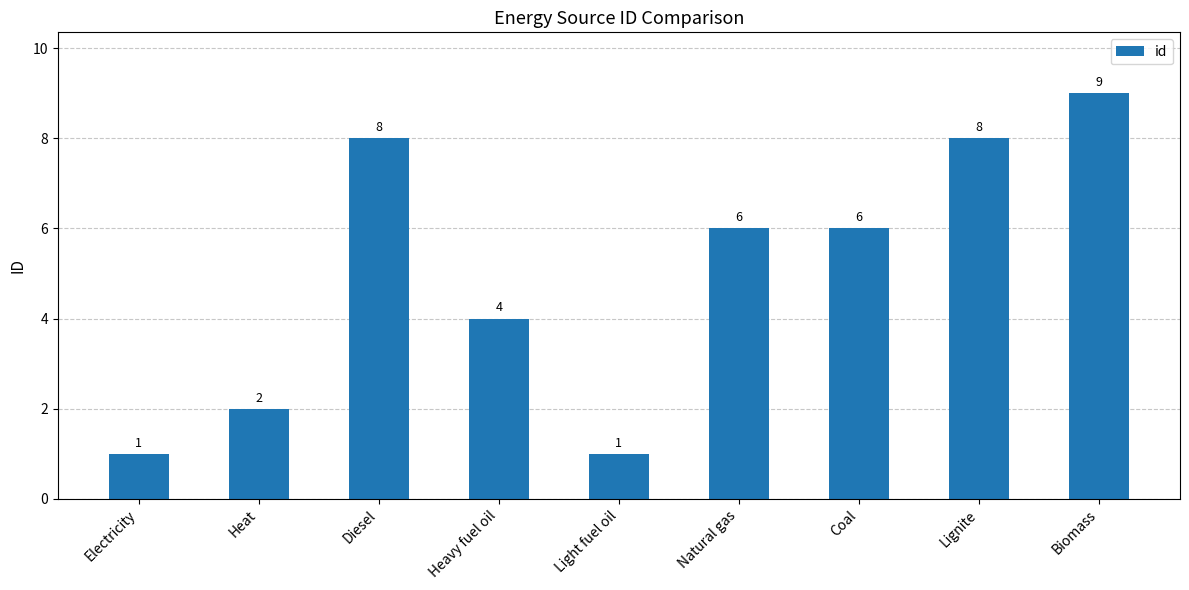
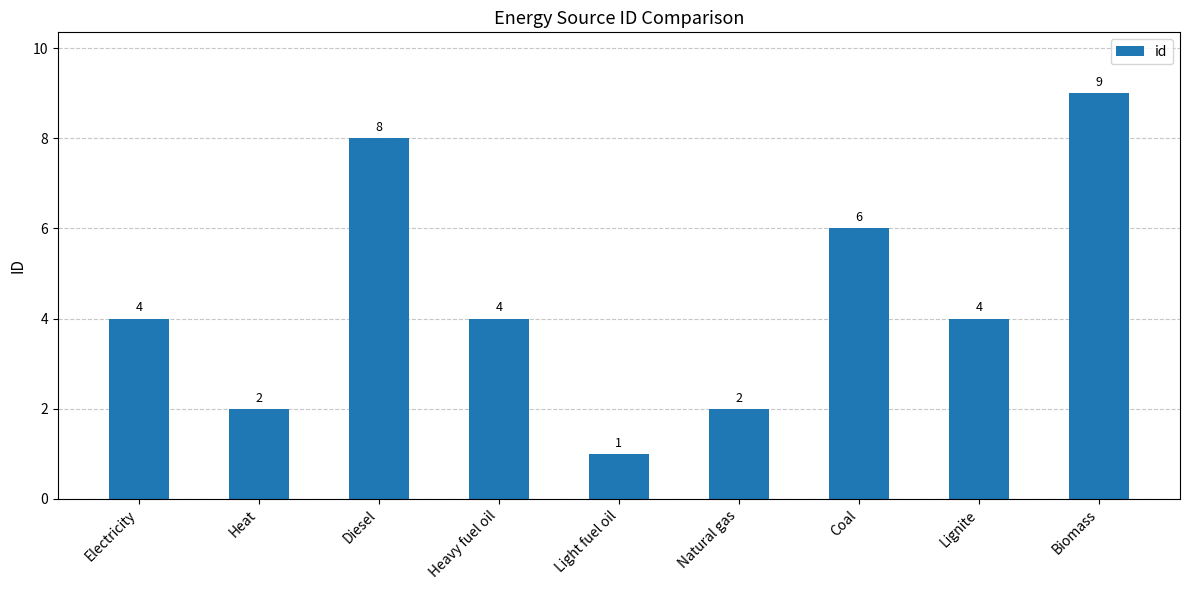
Electricity: 1 -> 4
Natural gas: 6 -> 2
Lignite: 8 -> 4
